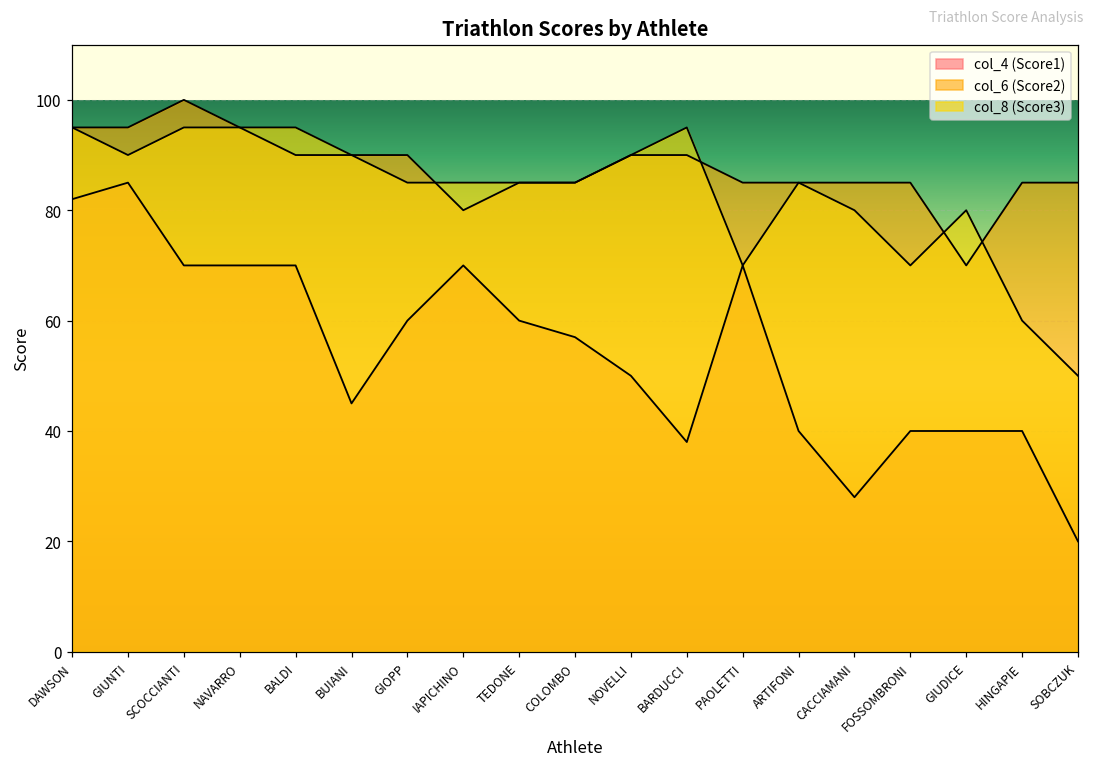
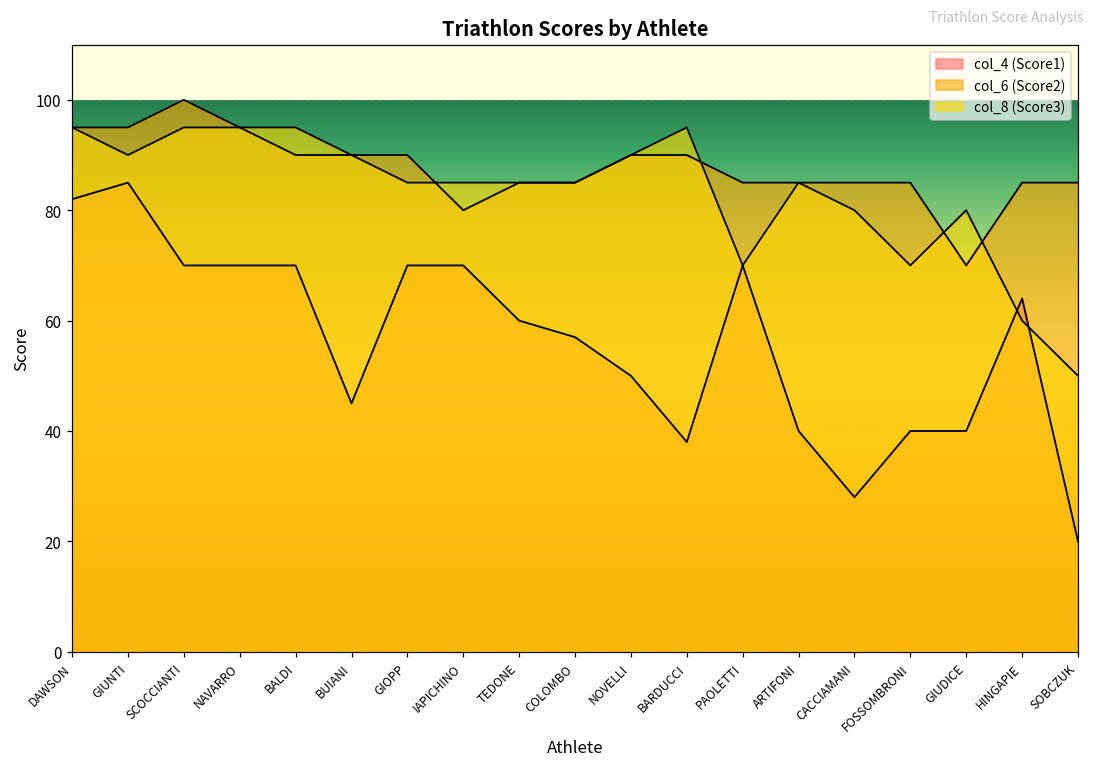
col_4 (Score1), GIOPP: 60 -> 70
col_4 (Score1), HINGAPIE: 40 -> 64
